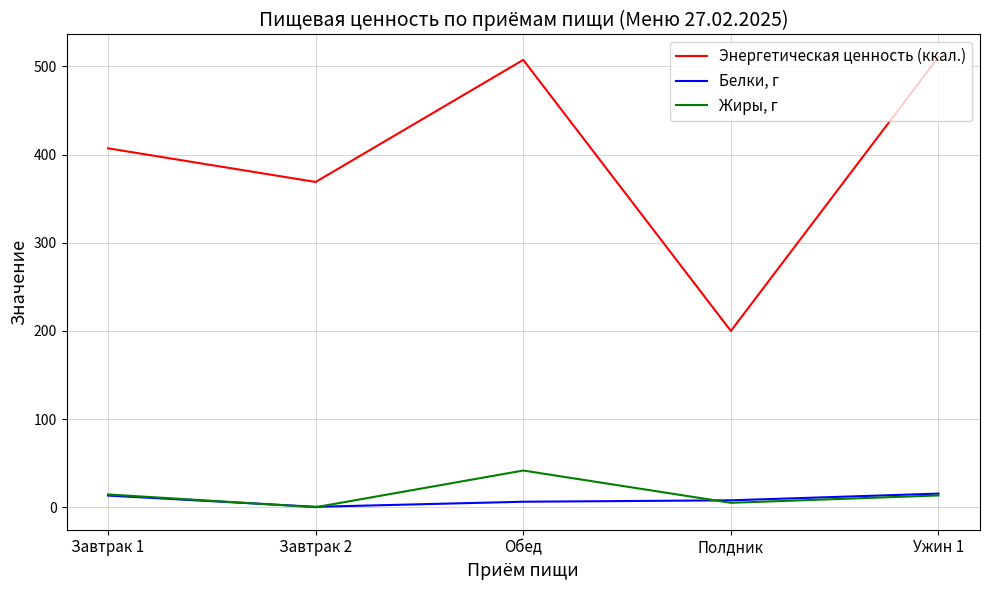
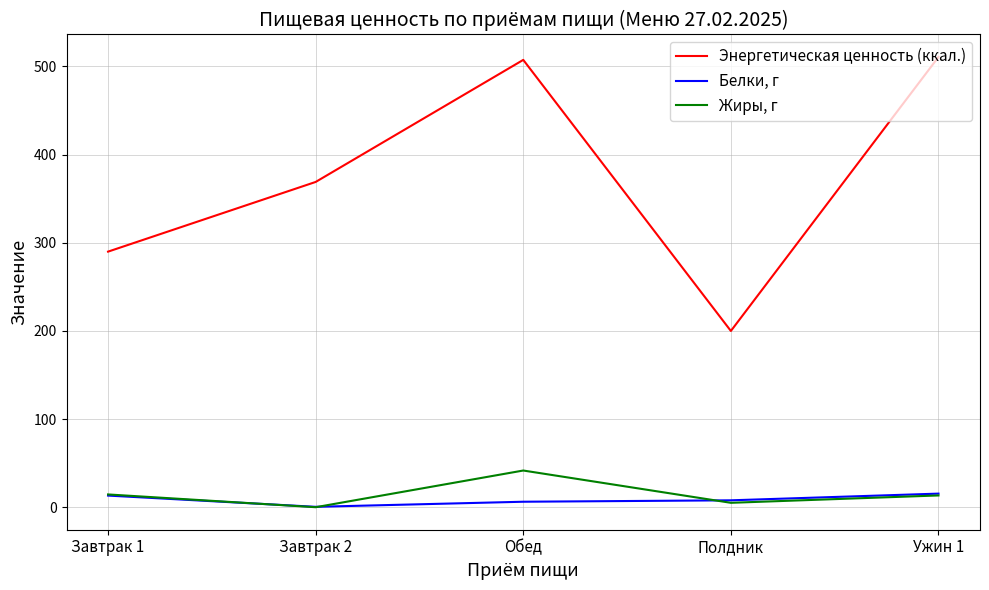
Энергетическая ценность (ккал.), Завтрак 1: 410 -> 290
